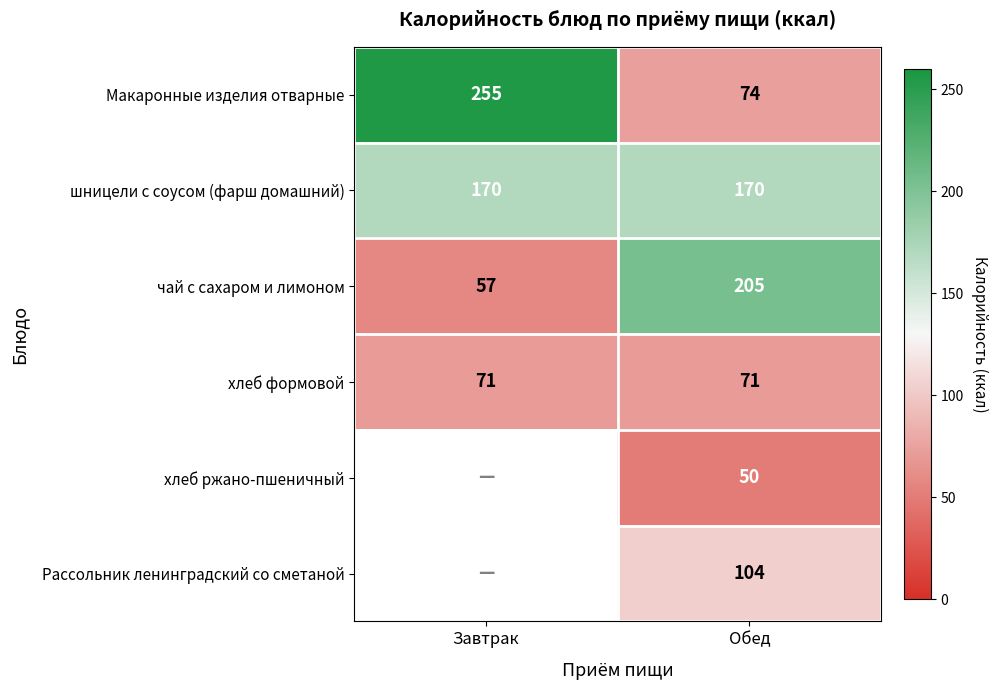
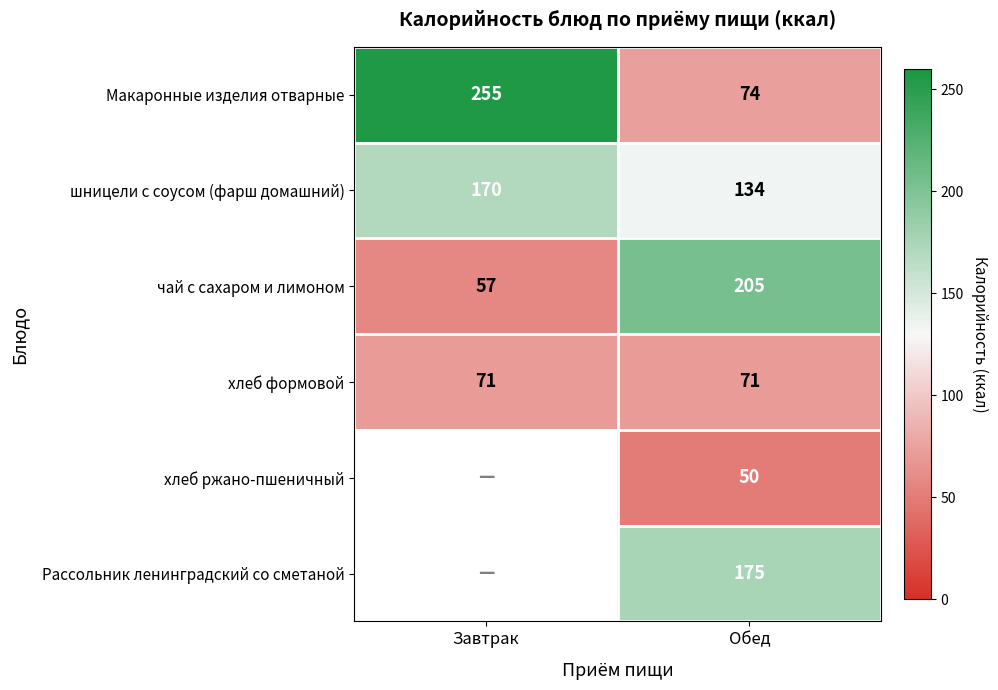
шницели с соусом (фарш домашний), Обед: 170 -> 134
Рассольник ленинградский со сметаной, Обед: 104 -> 175
